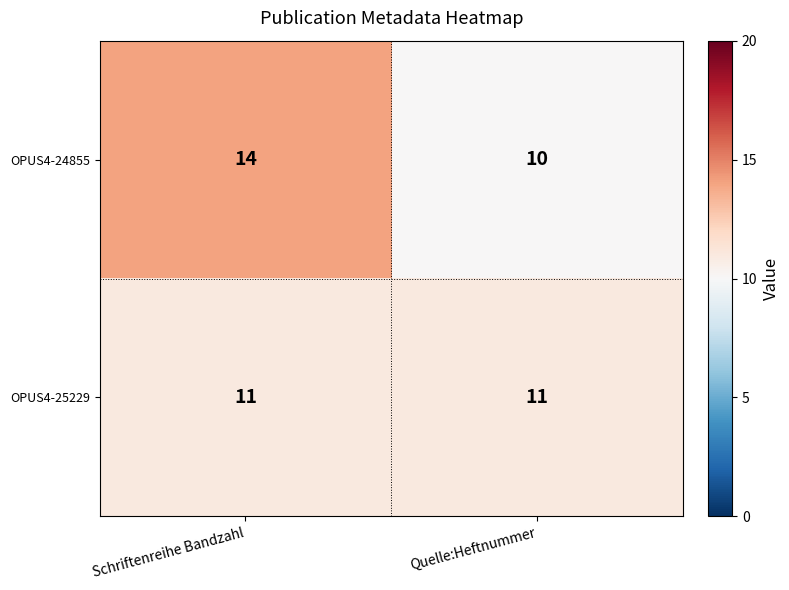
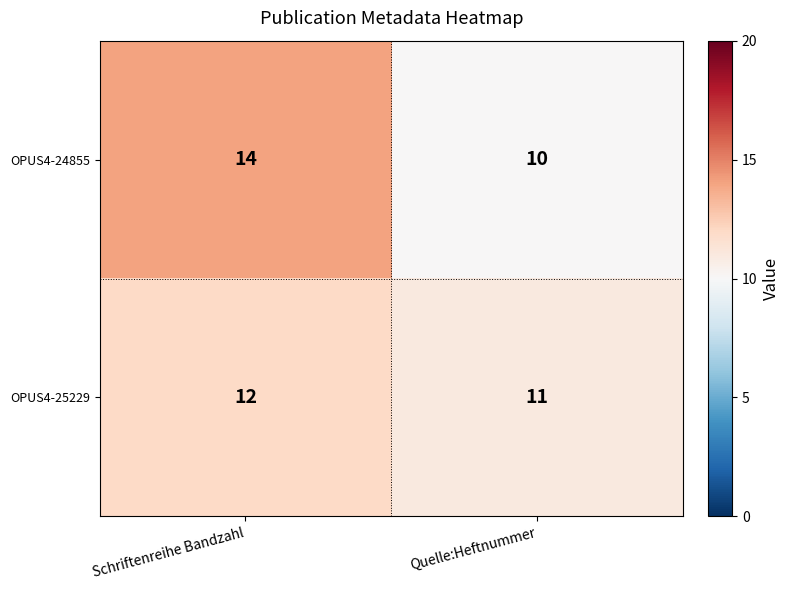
OPUS4-25229, Schriftenreihe Bandzahl: 11 -> 12
